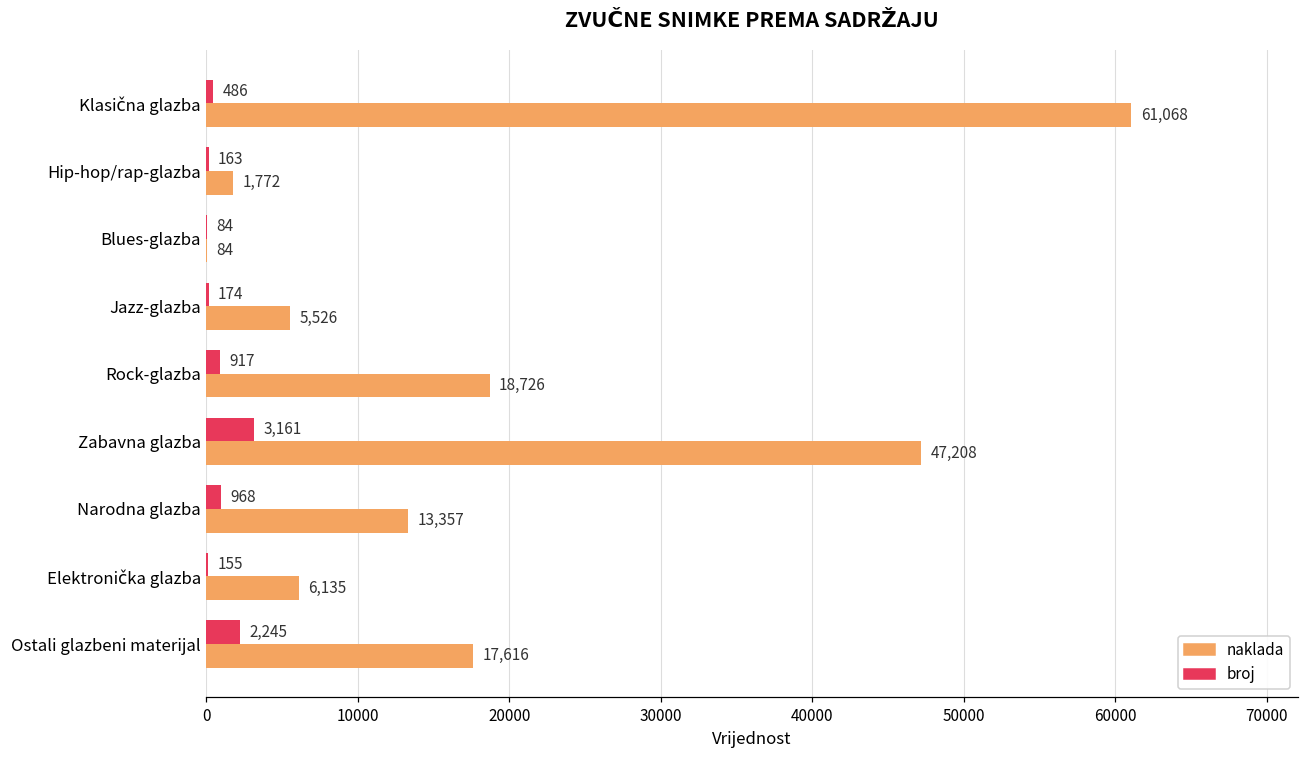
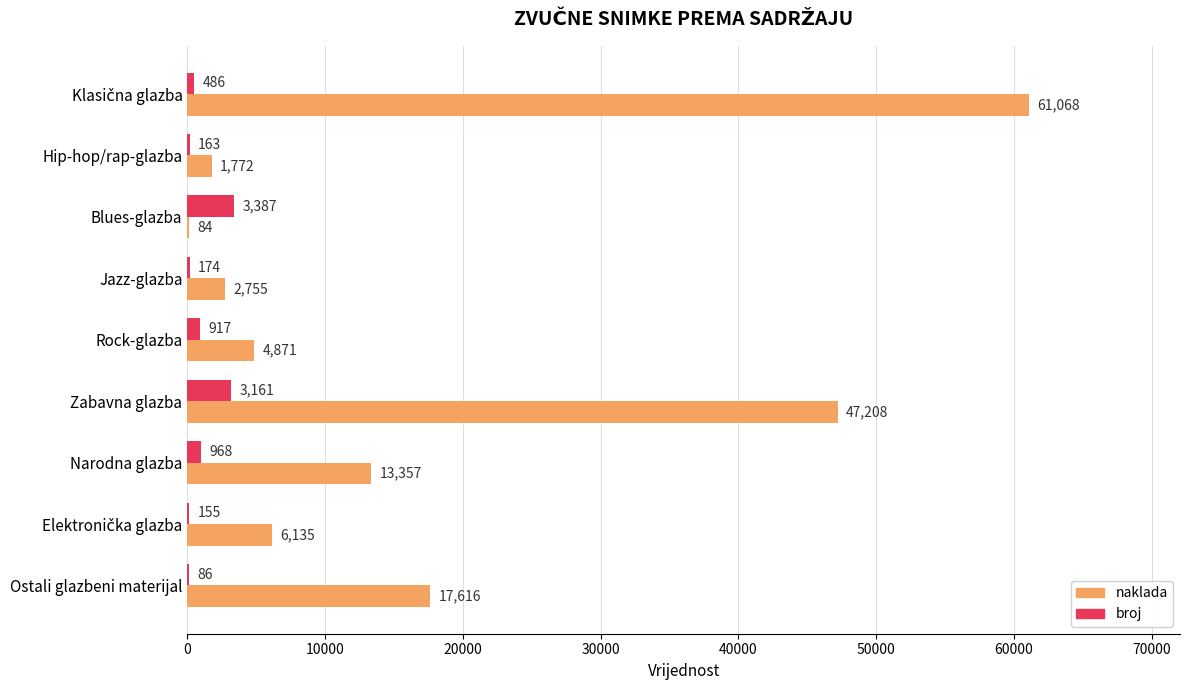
broj, Blues-glazba: 84 -> 3,387
naklada, Jazz-glazba: 5,526 -> 2,755
naklada, Rock-glazba: 18,726 -> 4,871
broj, Ostali glazbeni materijal: 2,245 -> 86
